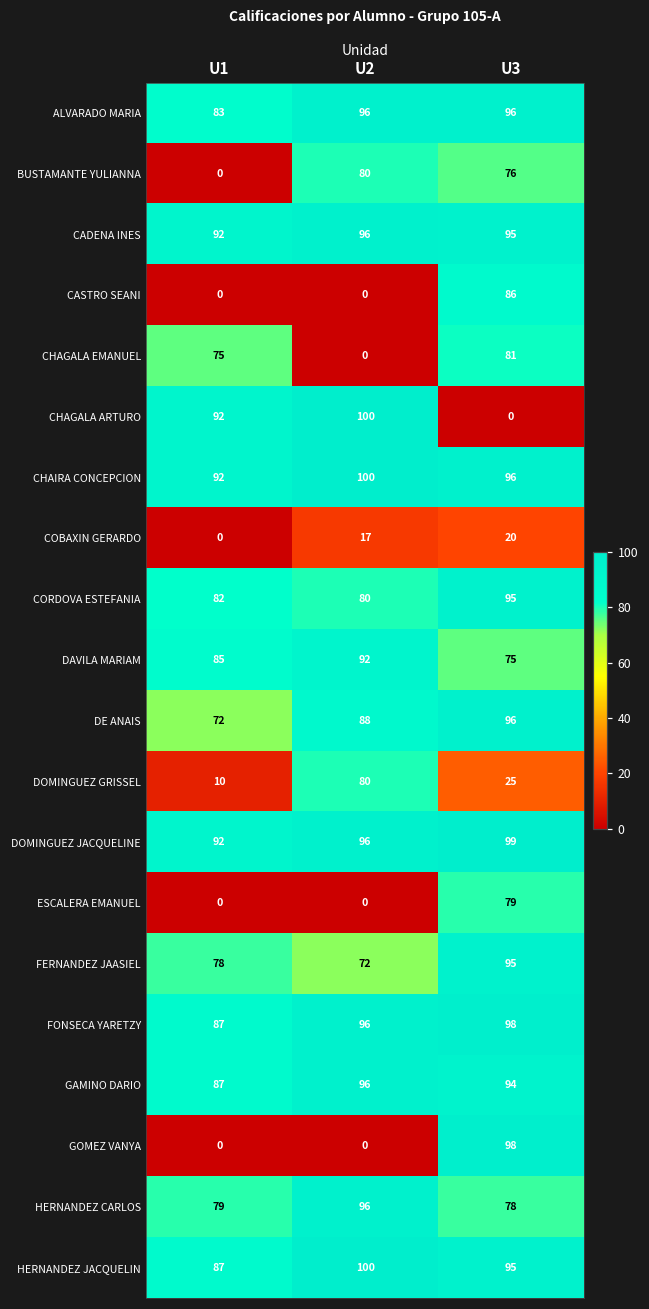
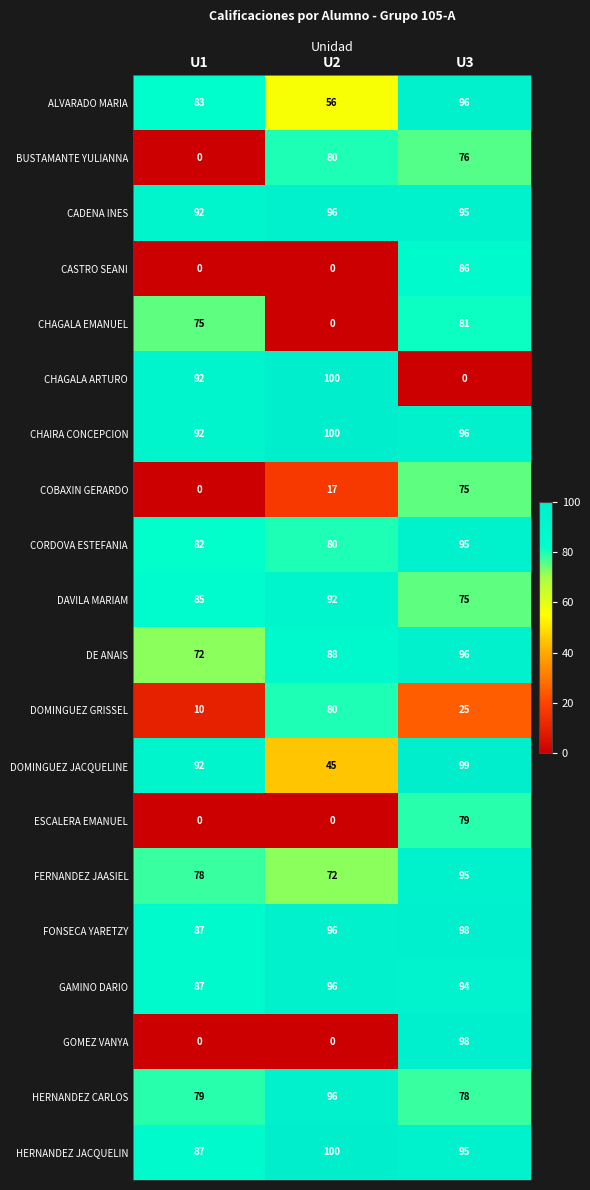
ALVARADO MARIA, U2: 96 -> 56
COBAXIN GERARDO, U3: 20 -> 75
DOMINGUEZ JACQUELINE, U2: 96 -> 45
